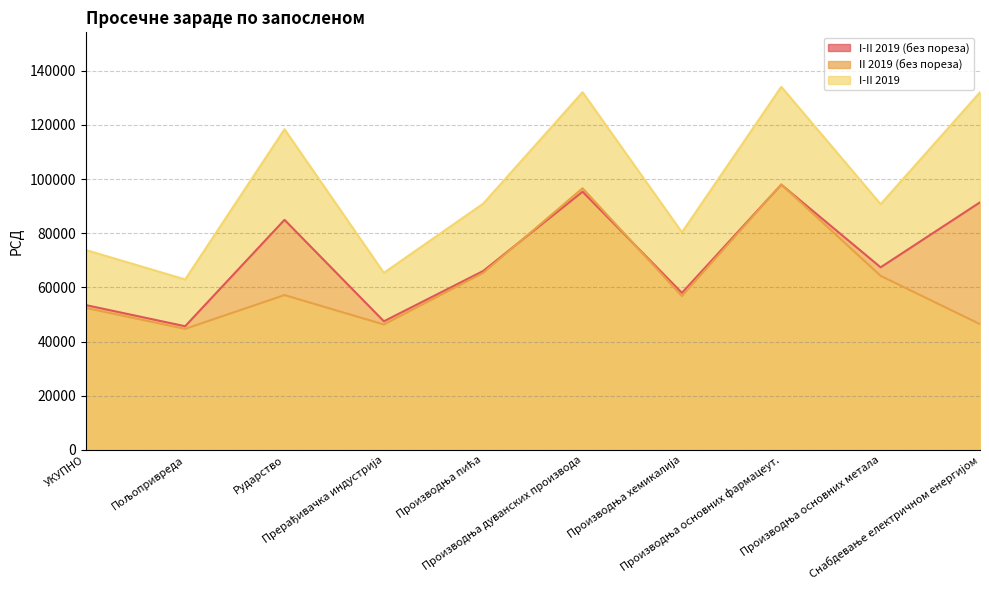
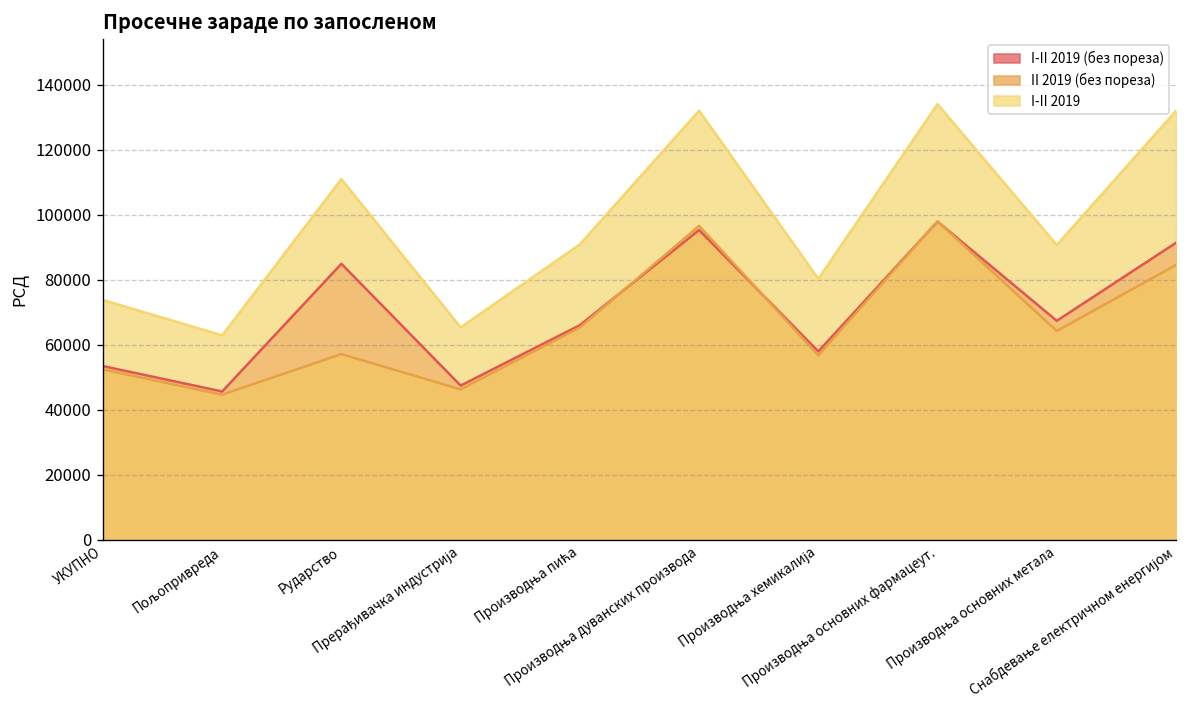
I-II 2019, Рударство: 118000 -> 111000
II 2019 (без пореза), Снабдевање електричном енергијом: 46000 -> 85000
